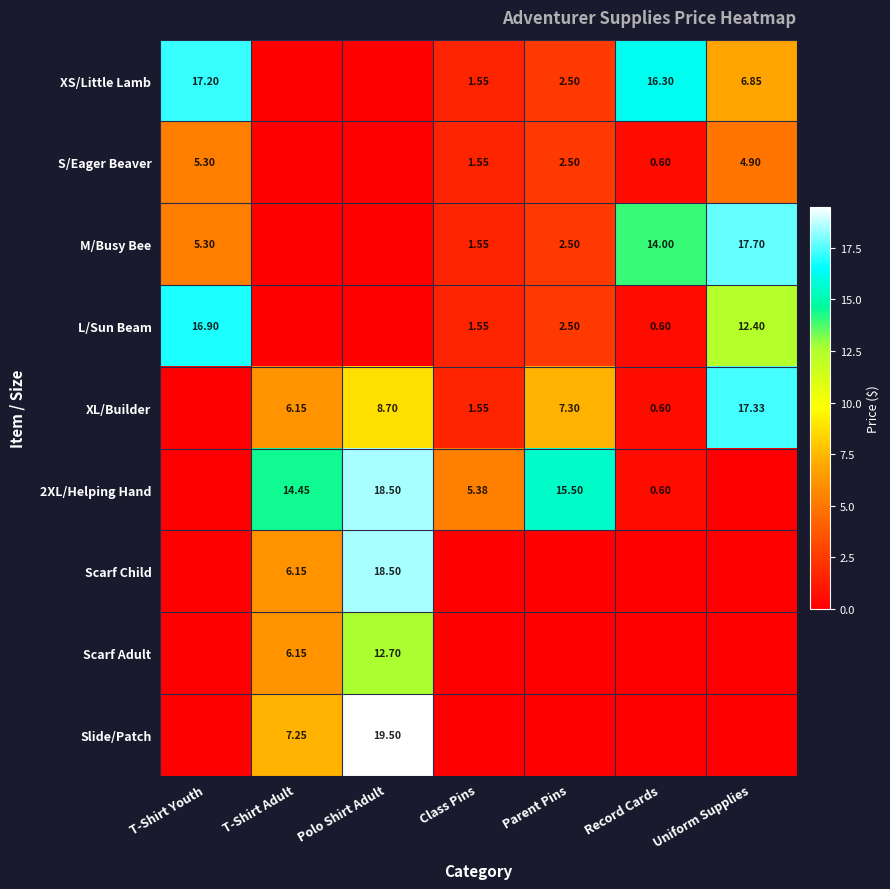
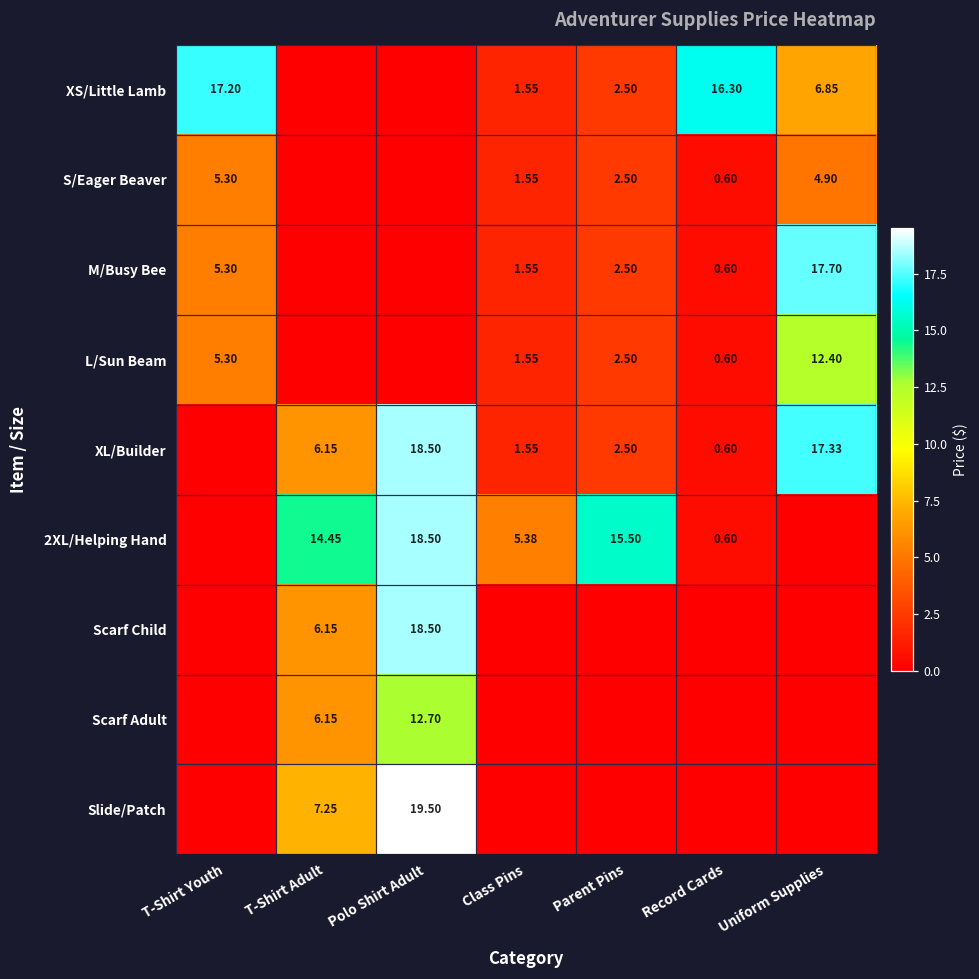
M/Busy Bee, Record Cards: 14.00 -> 0.60
L/Sun Beam, T-Shirt Youth: 16.90 -> 5.30
XL/Builder, Polo Shirt Adult: 8.70 -> 18.50
XL/Builder, Parent Pins: 7.30 -> 2.50
